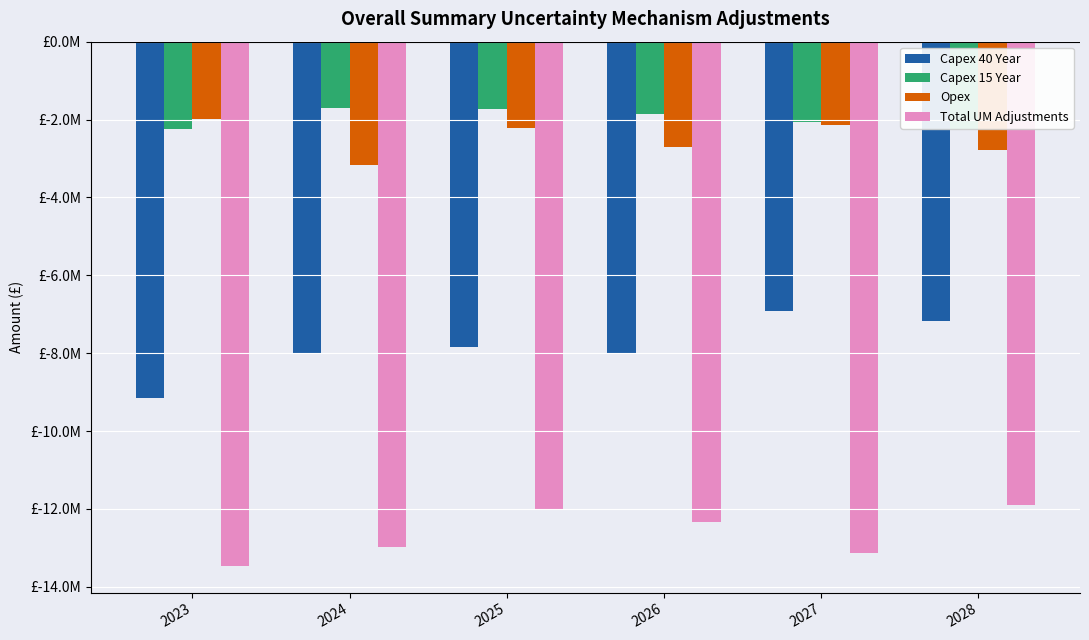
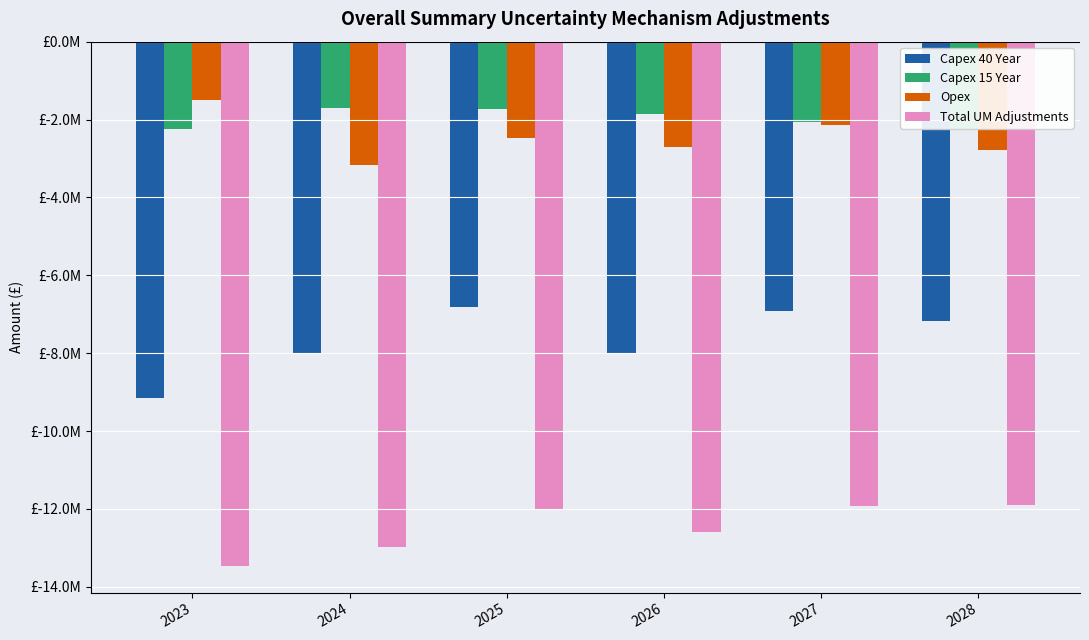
Opex, 2023: £-2000000 -> £-1500000
Capex 40 Year, 2025: £-7800000 -> £-6800000
Opex, 2025: £-2200000 -> £-2500000
Total UM Adjustments, 2026: £-12300000 -> £-12600000
Total UM Adjustments, 2027: £-13100000 -> £-11900000
